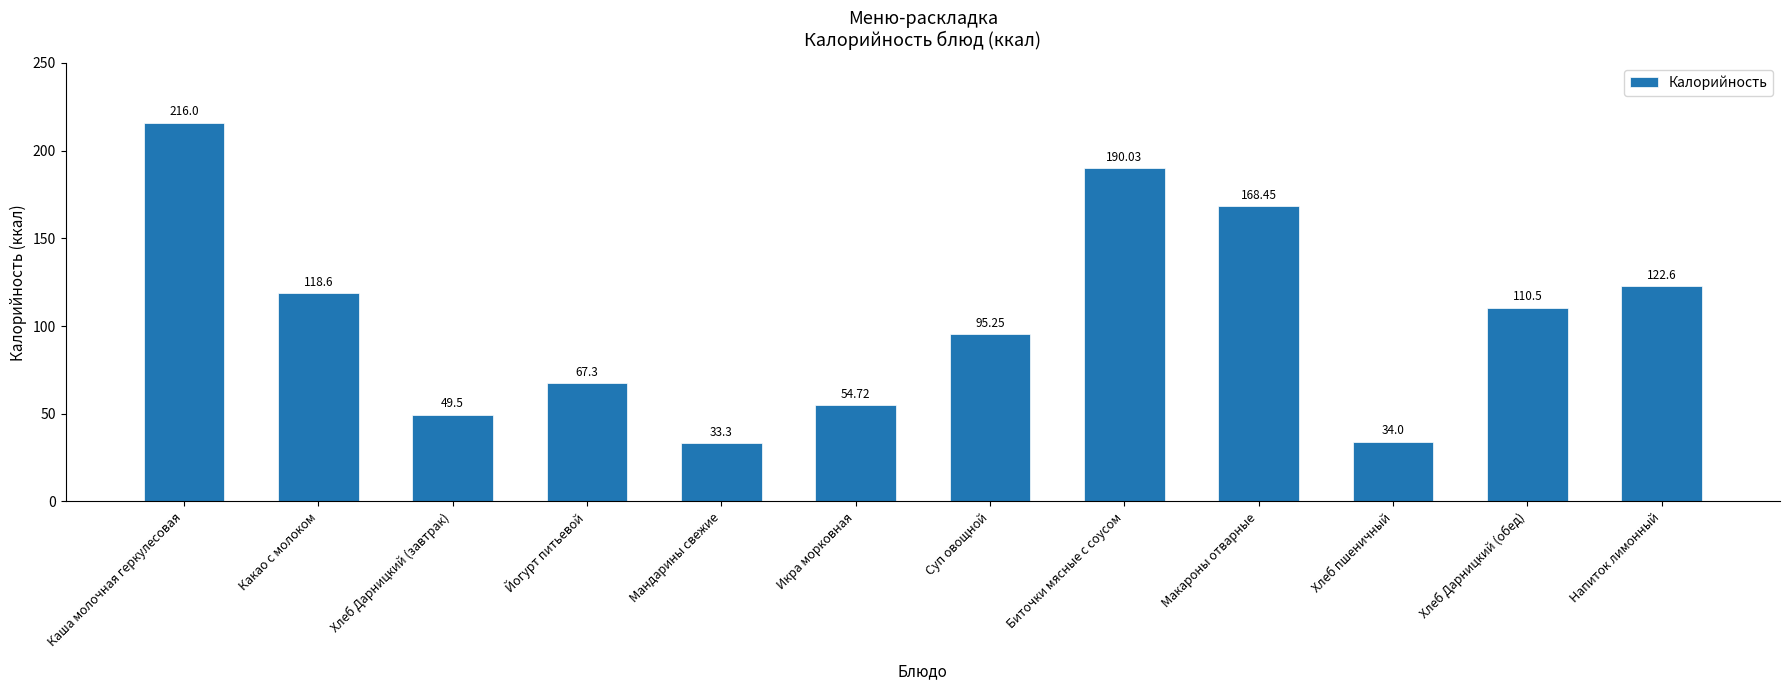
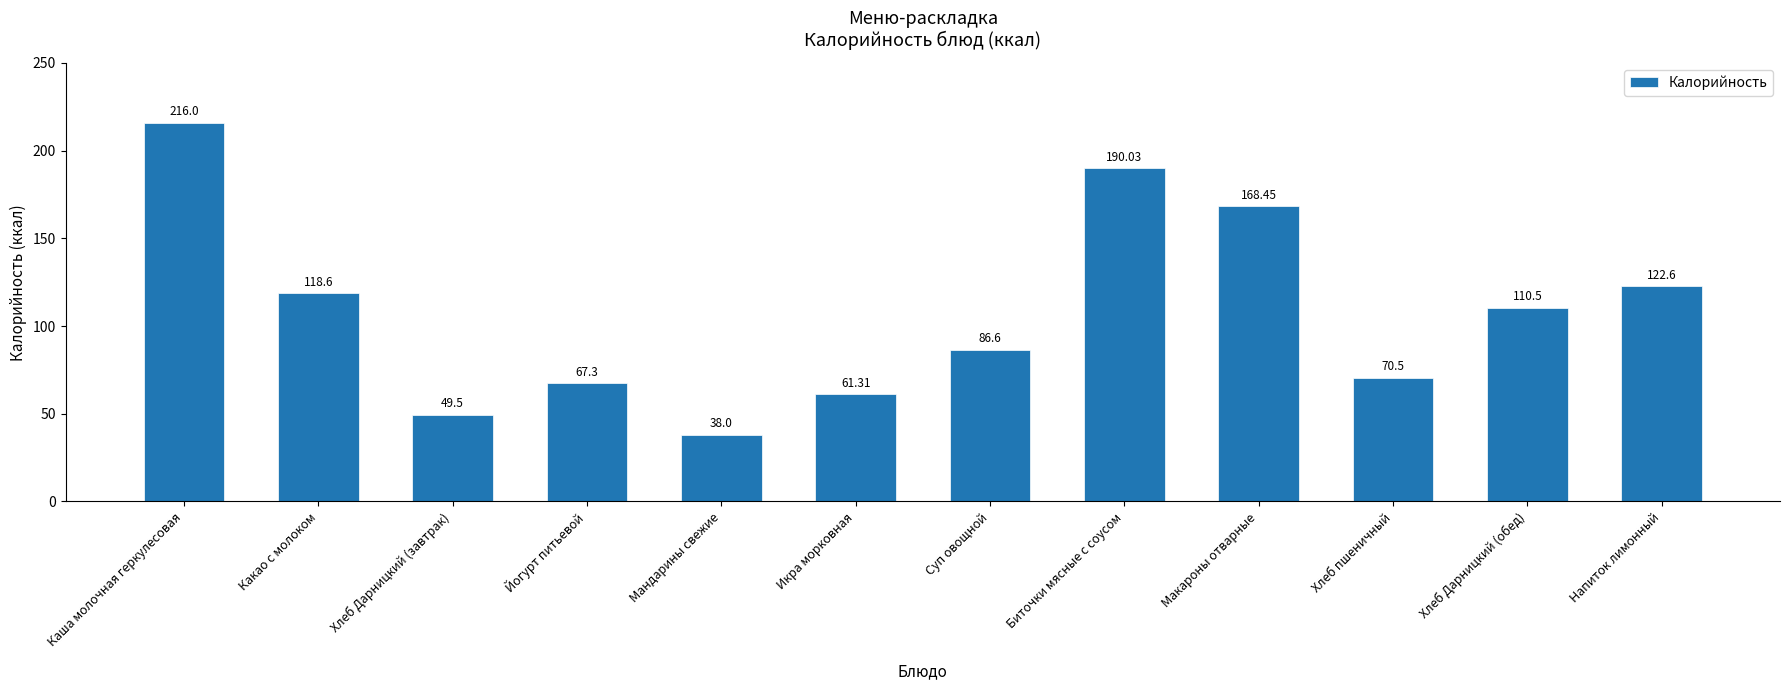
Мандарины свежие: 33.3 -> 38.0
Икра морковная: 54.72 -> 61.31
Суп овощной: 95.25 -> 86.6
Хлеб пшеничный: 34.0 -> 70.5
